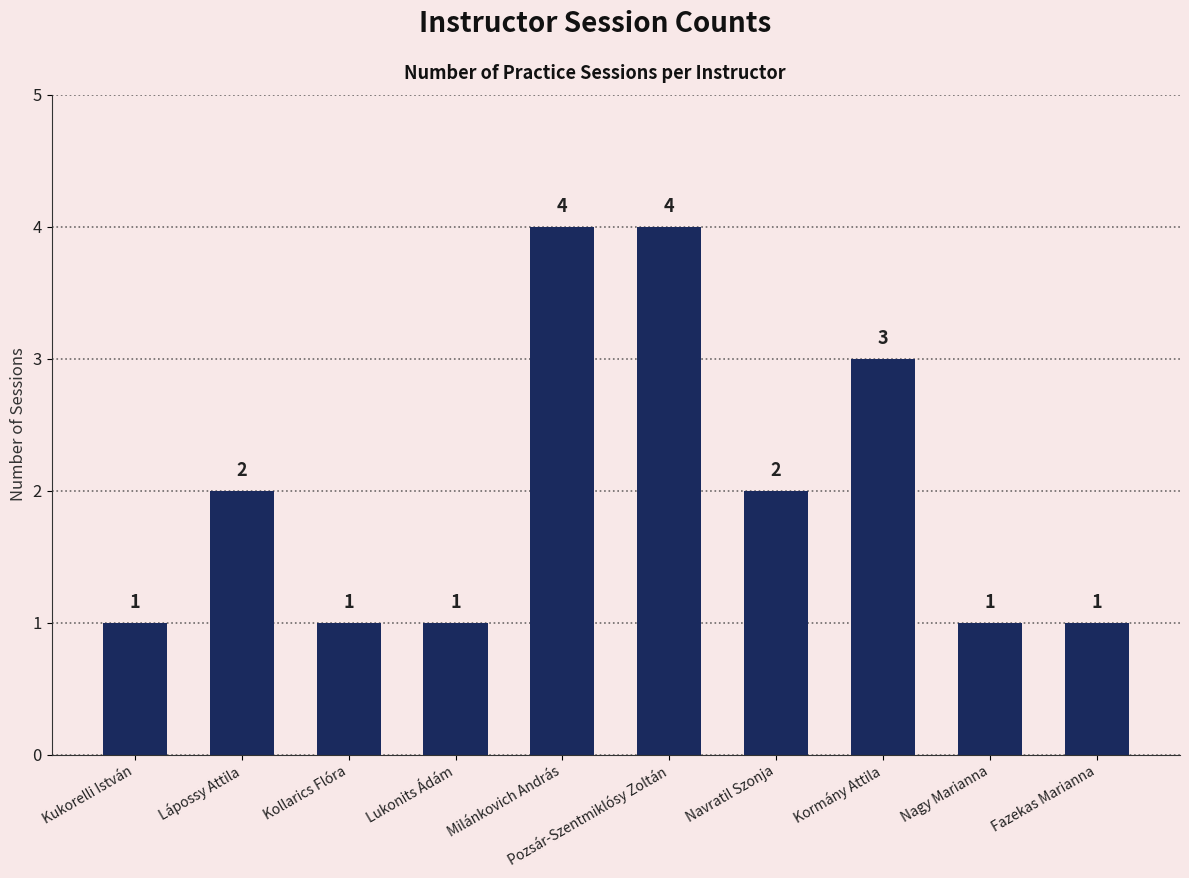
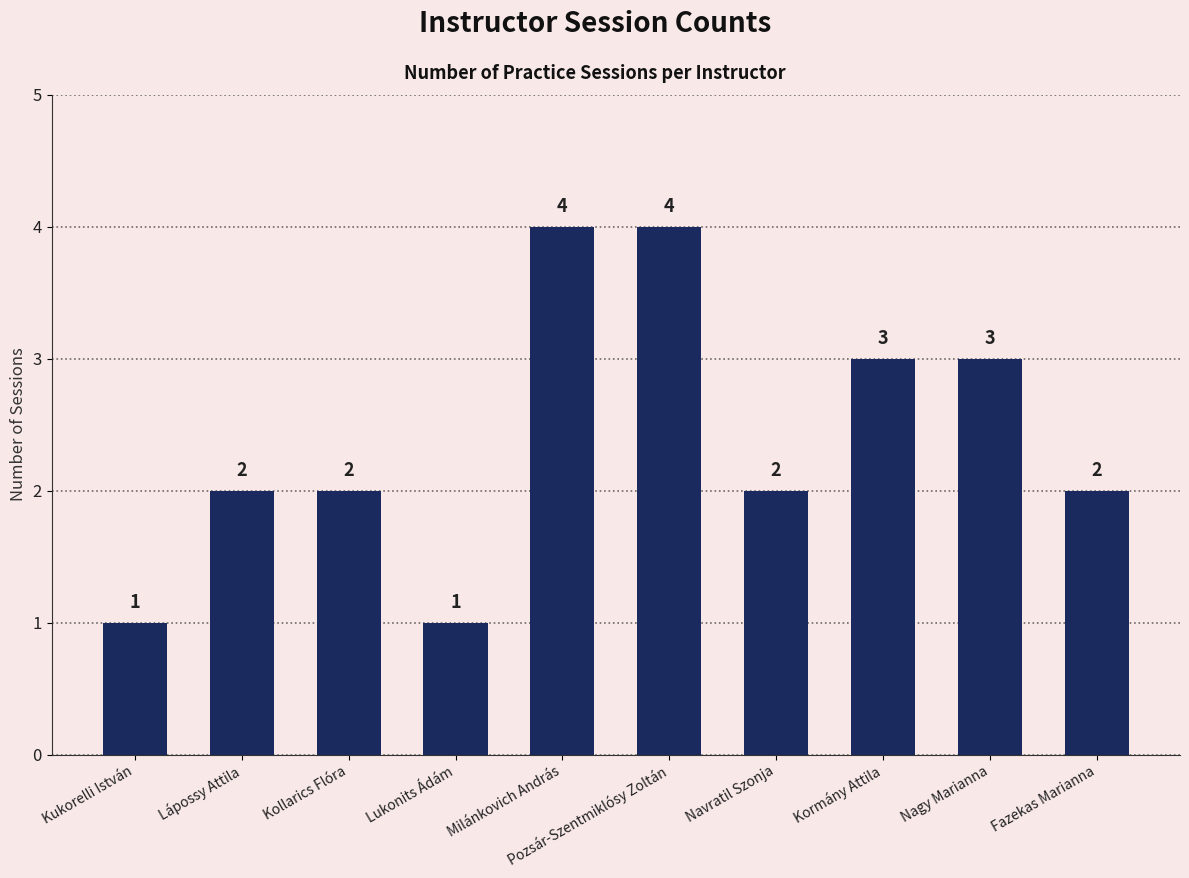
Kollarics Flóra: 1 -> 2
Nagy Marianna: 1 -> 3
Fazekas Marianna: 1 -> 2
